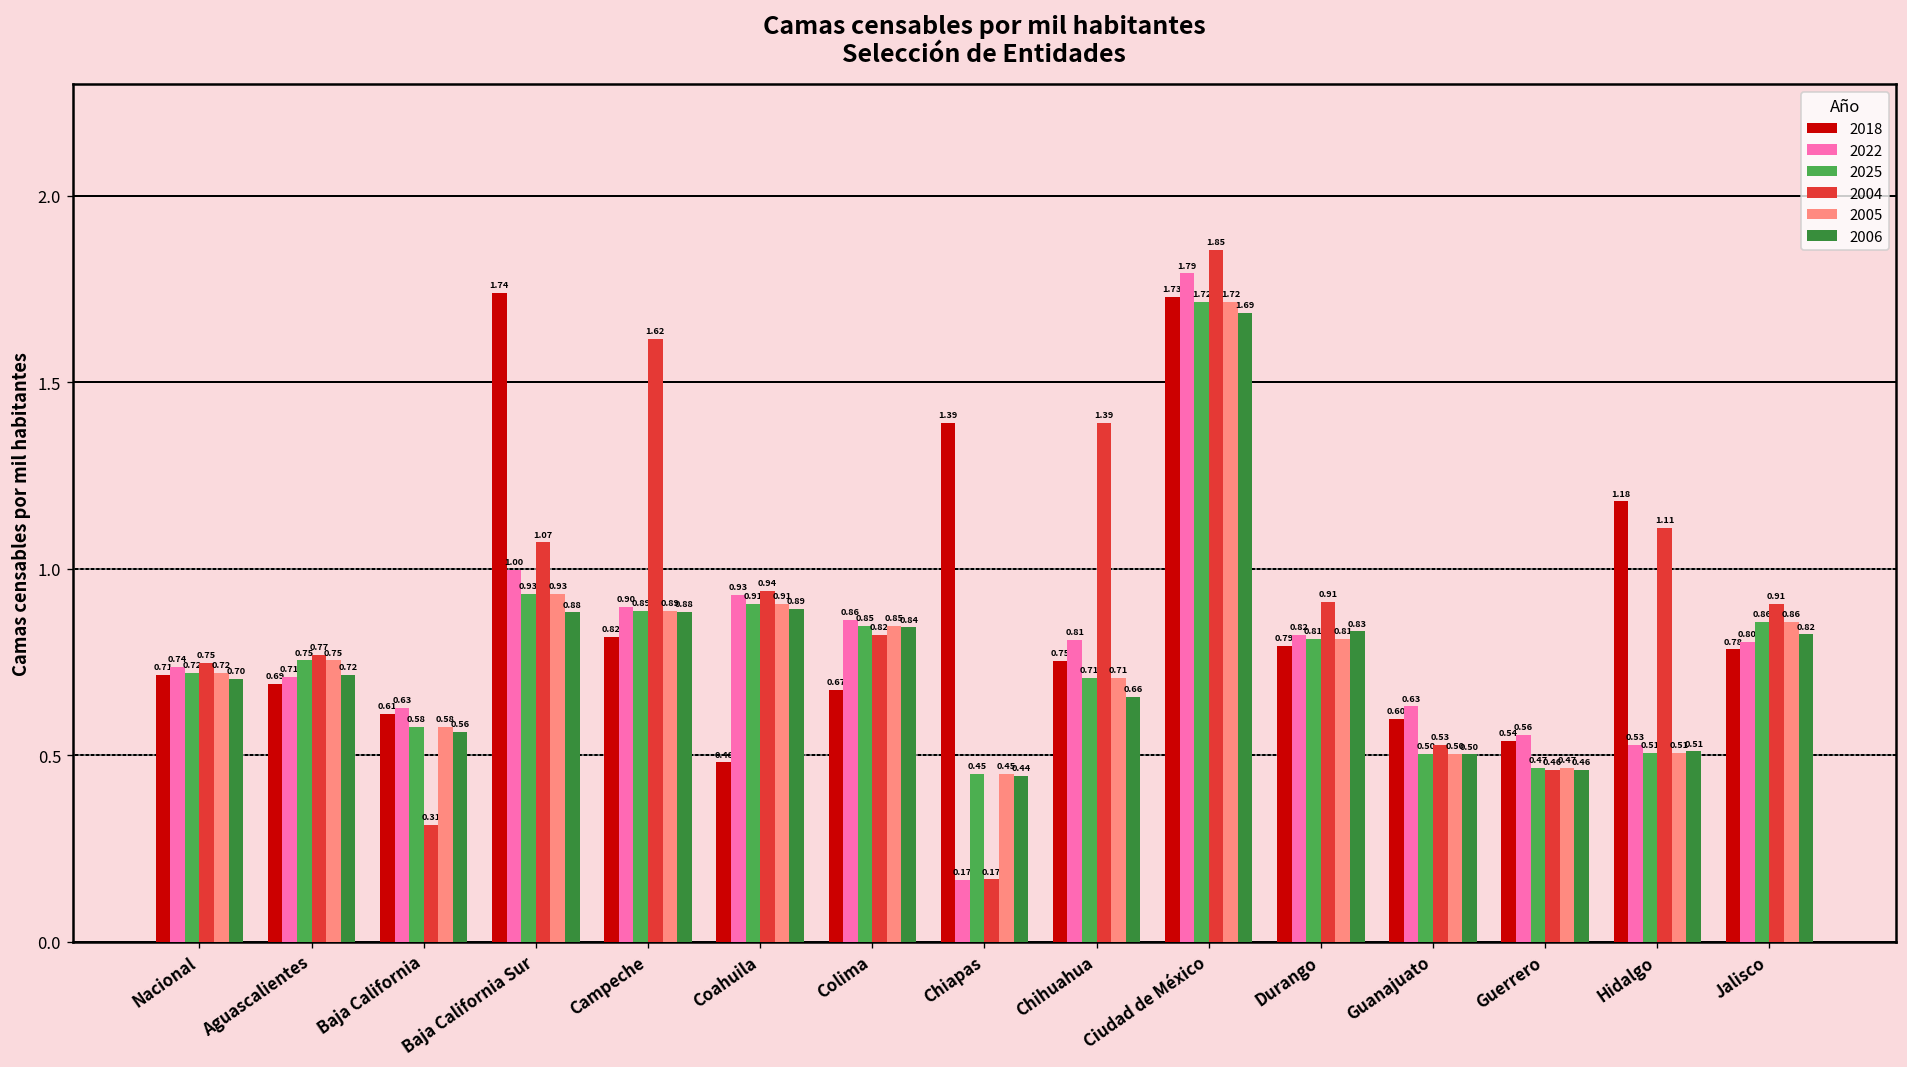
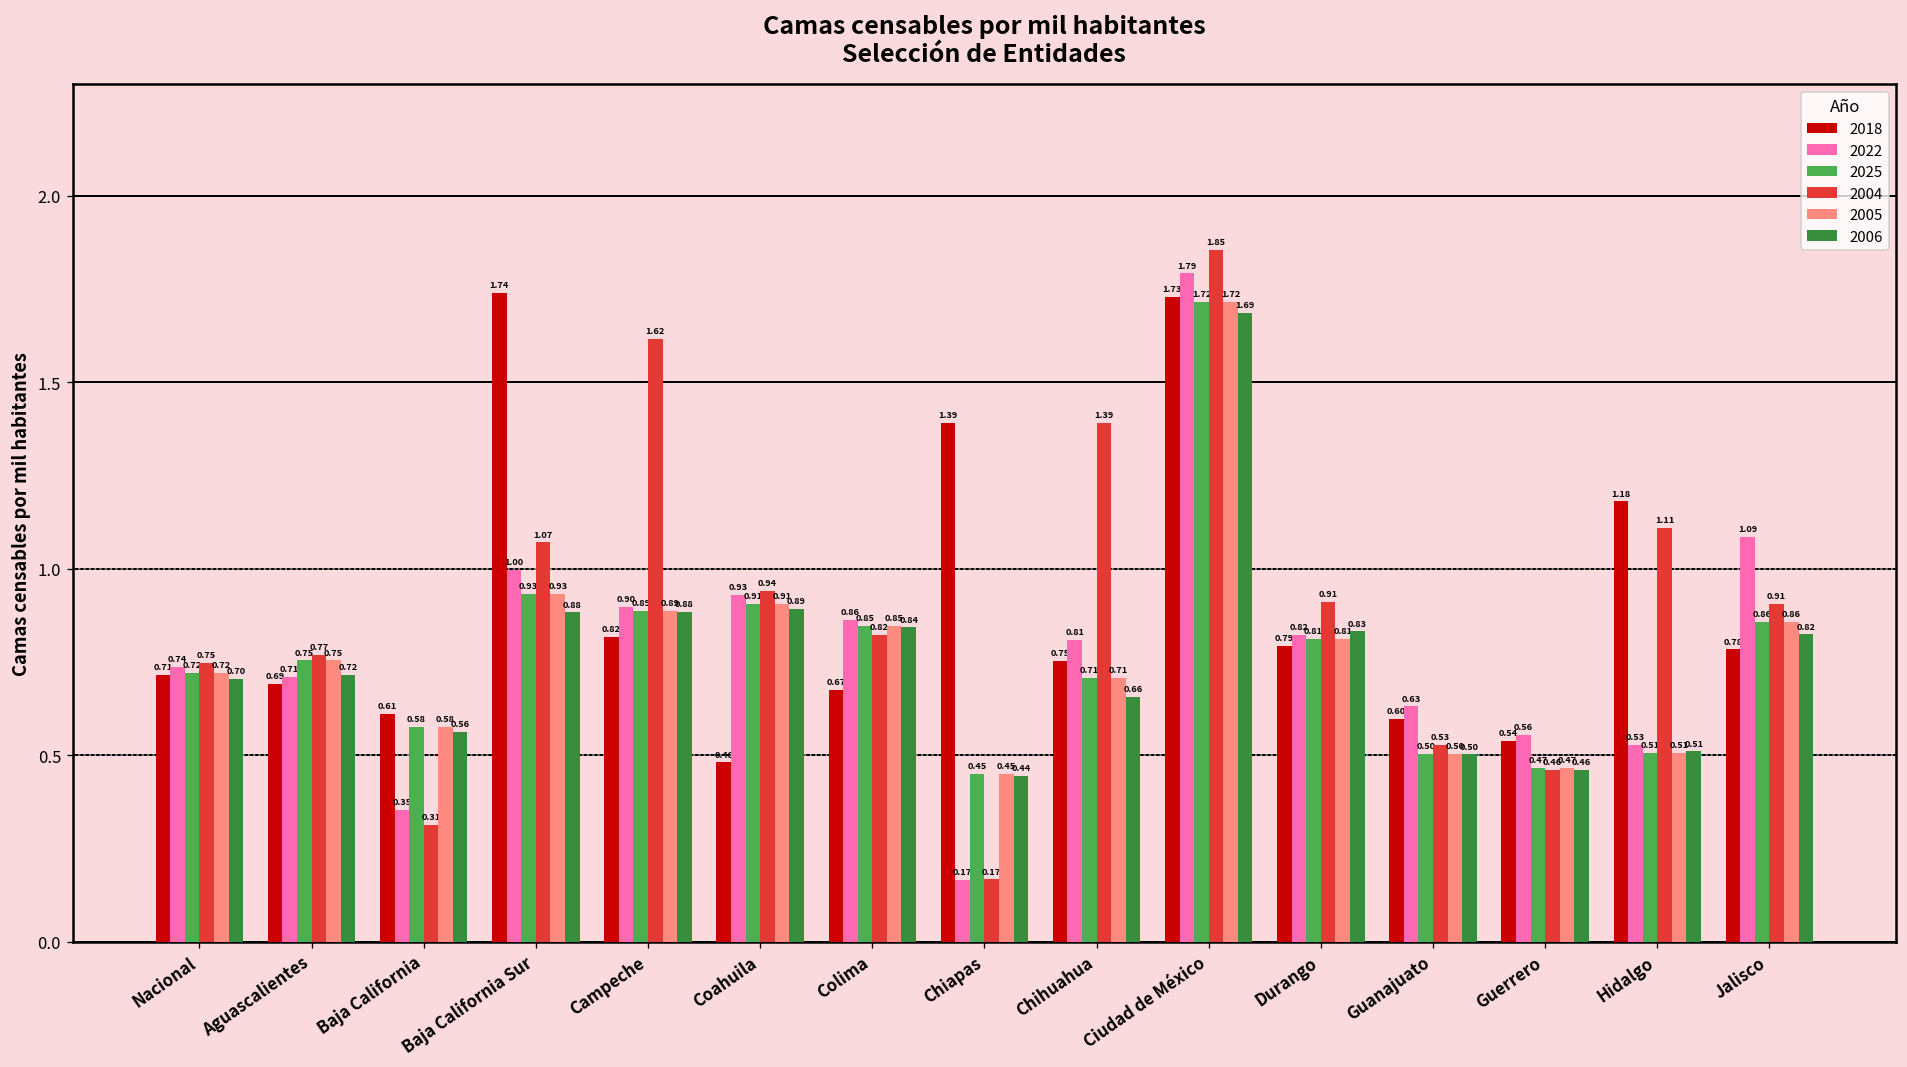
2022, Baja California: 0.63 -> 0.35
2022, Jalisco: 0.80 -> 1.09
